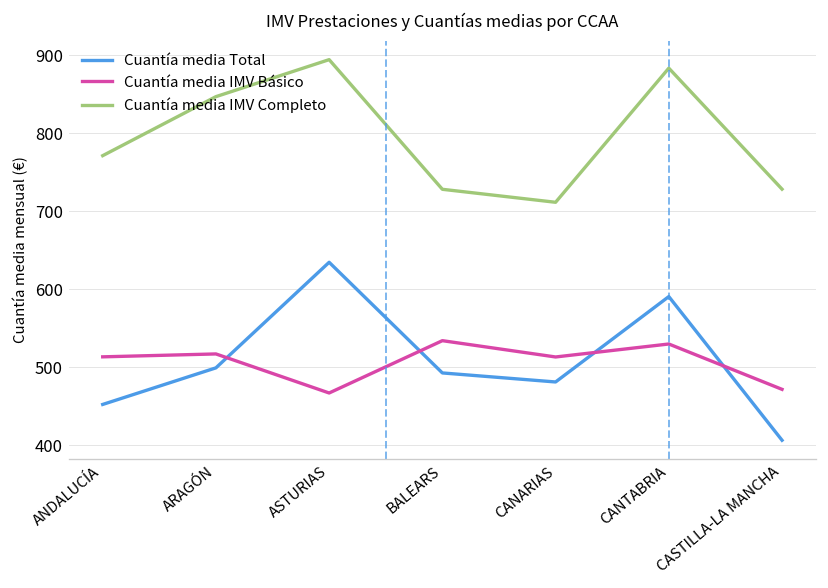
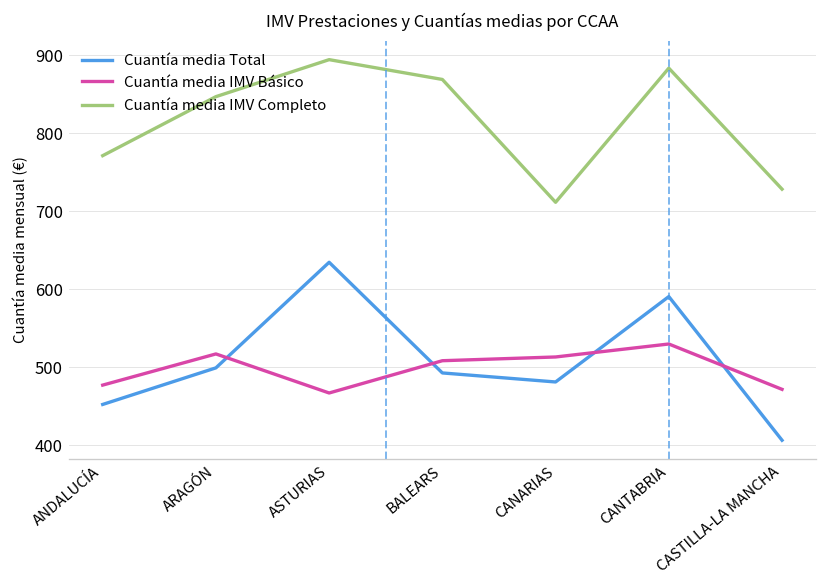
Cuantía media IMV Básico, ANDALUCÍA: 510 -> 480
Cuantía media IMV Básico, BALEARS: 530 -> 510
Cuantía media IMV Completo, BALEARS: 730 -> 870
